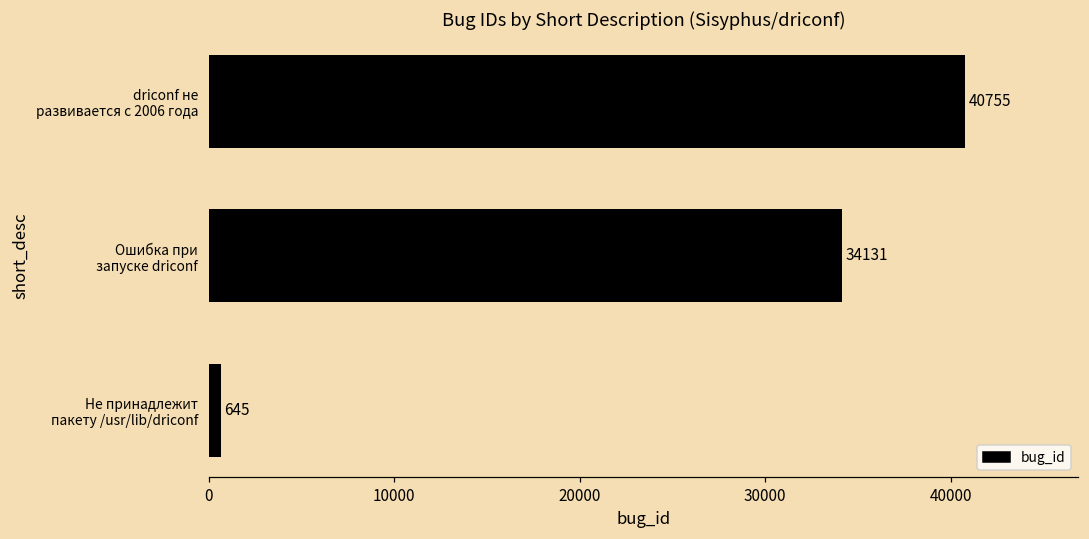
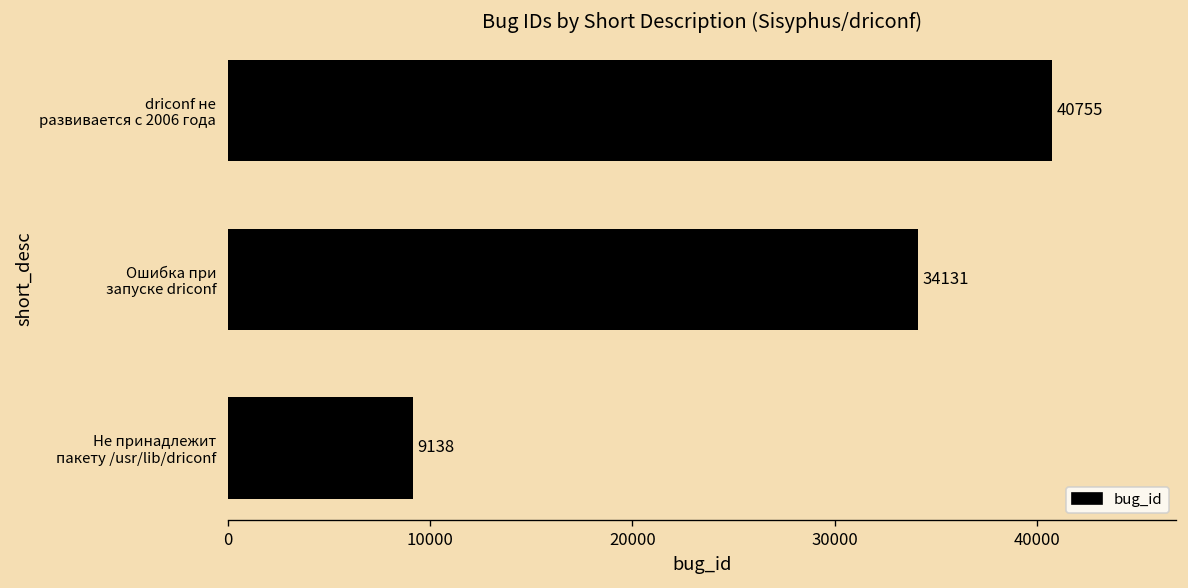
Не принадлежит пакету /usr/lib/driconf: 645 -> 9138
